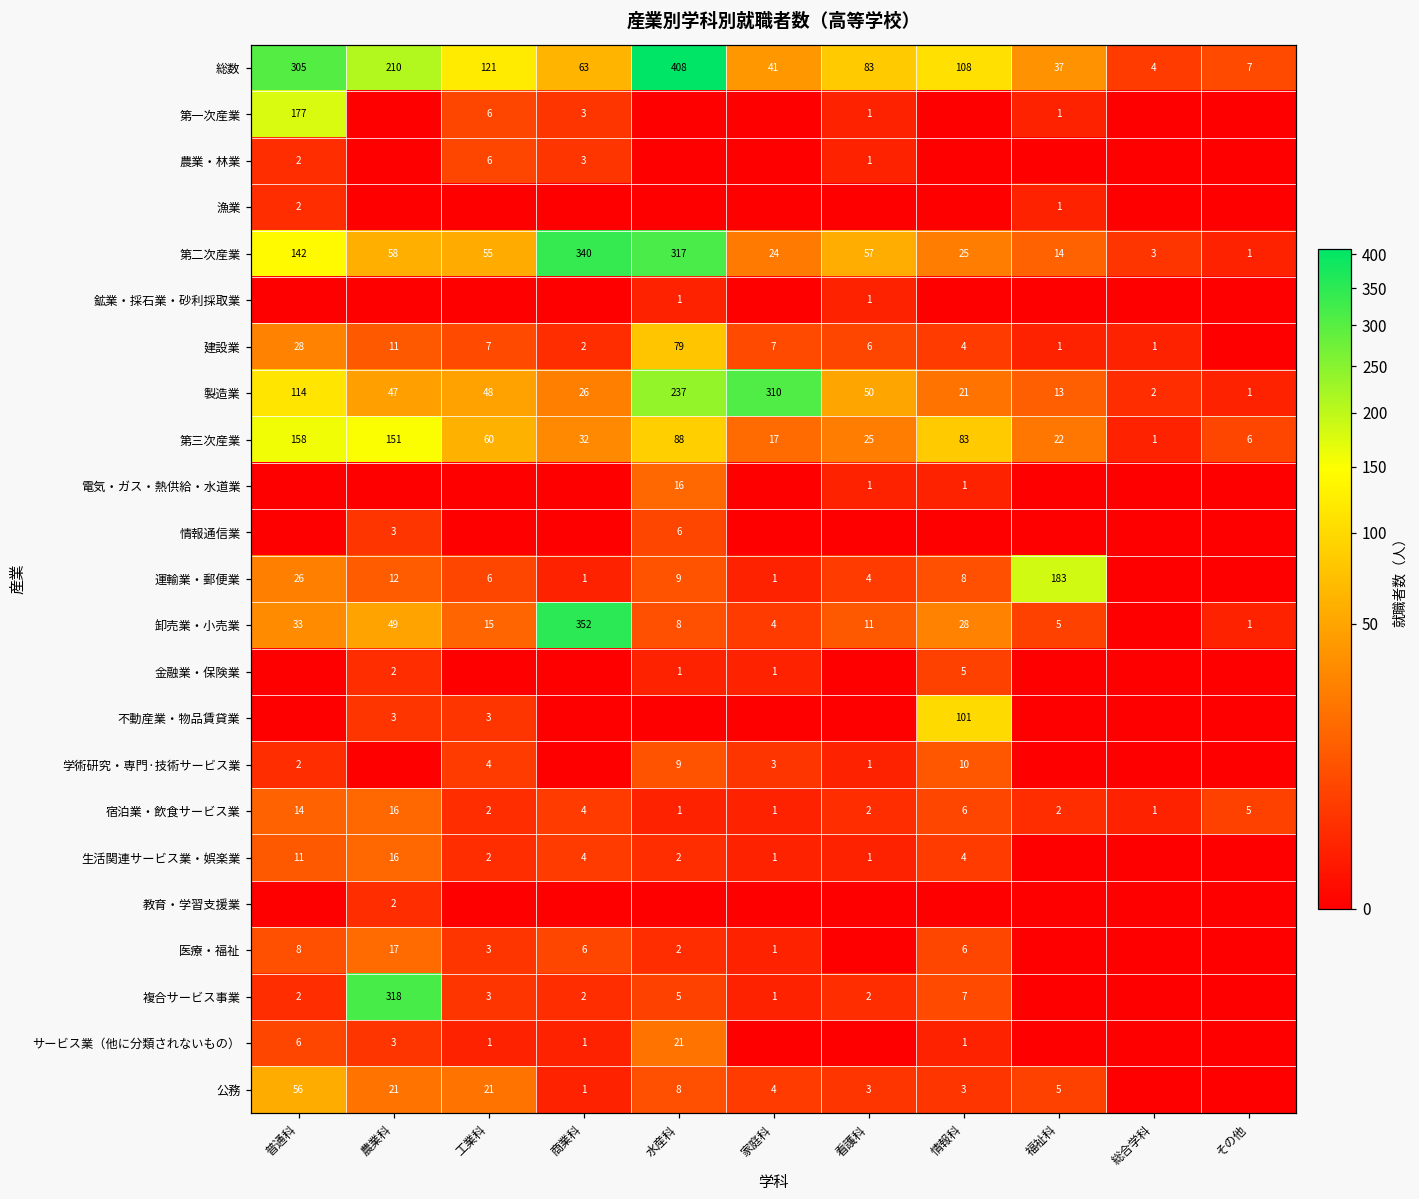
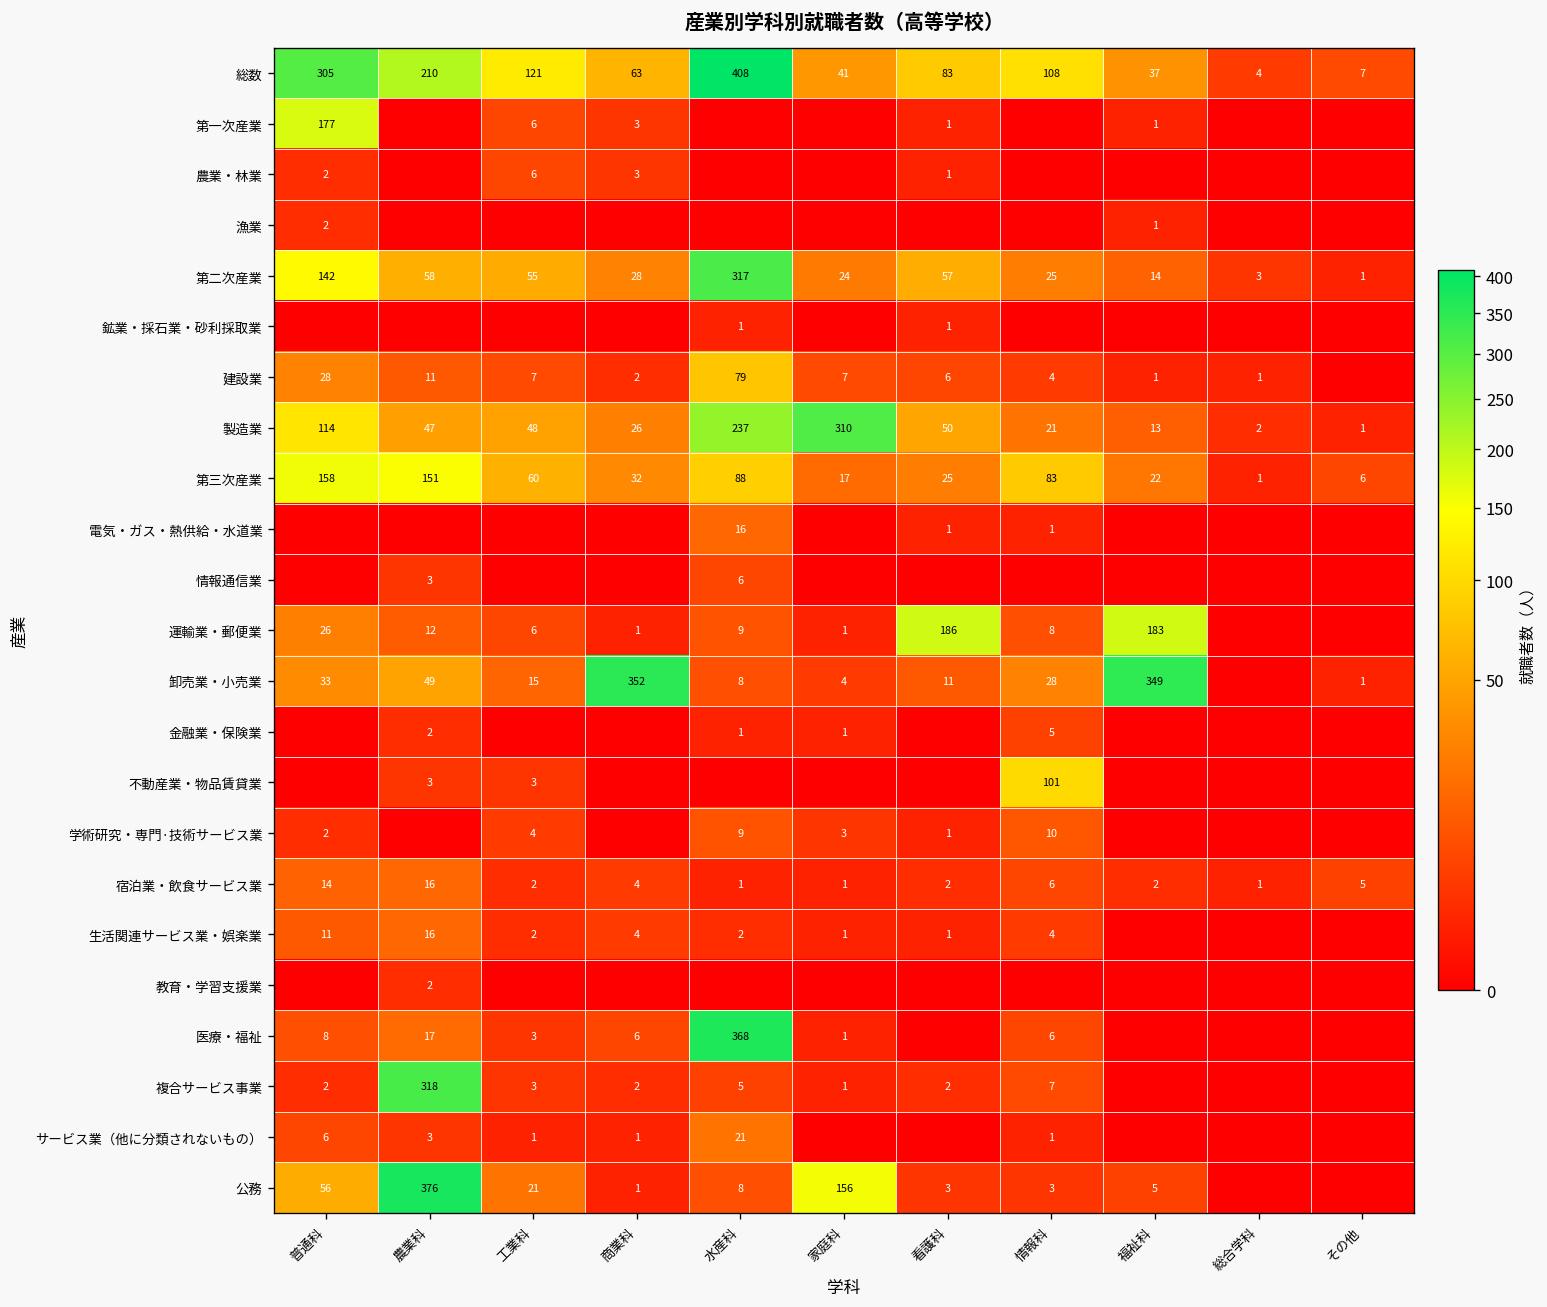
第二次産業, 商業科: 340 -> 28
運輸業・郵便業, 看護科: 4 -> 186
卸売業・小売業, 福祉科: 5 -> 349
医療・福祉, 水産科: 2 -> 368
公務, 農業科: 21 -> 376
公務, 家庭科: 4 -> 156
